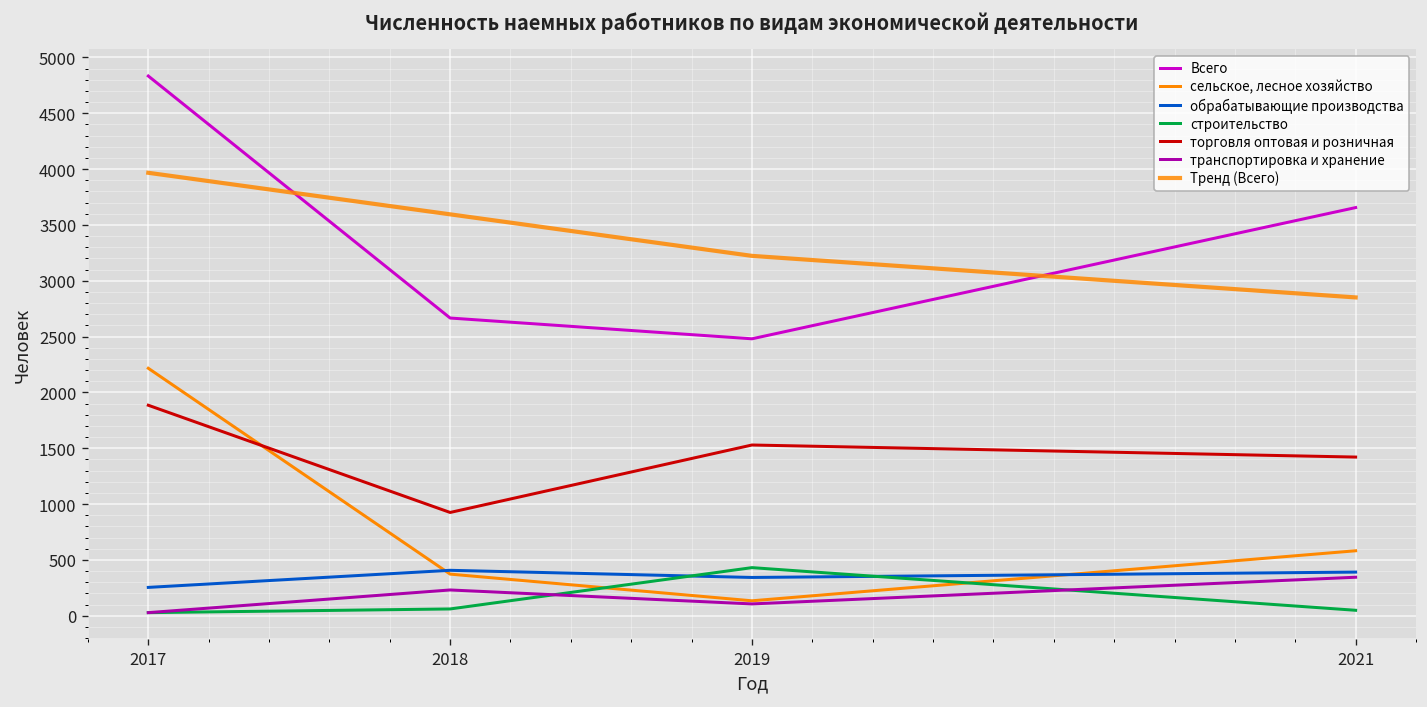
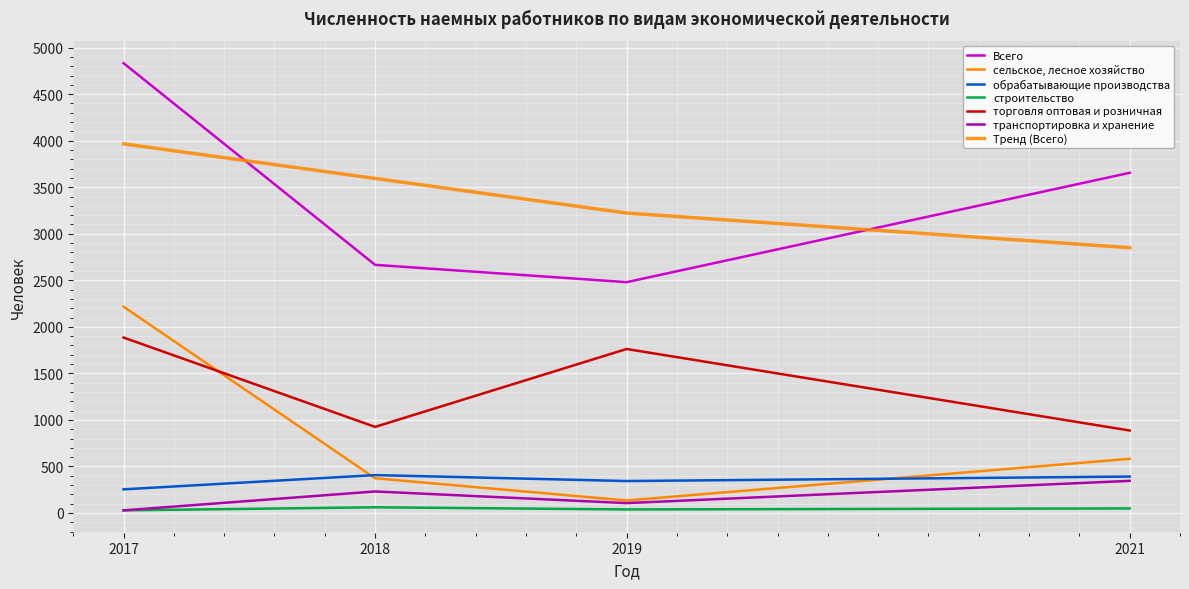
строительство, 2019: 400 -> 0
торговля оптовая и розничная, 2019: 1500 -> 1800
торговля оптовая и розничная, 2021: 1400 -> 900
